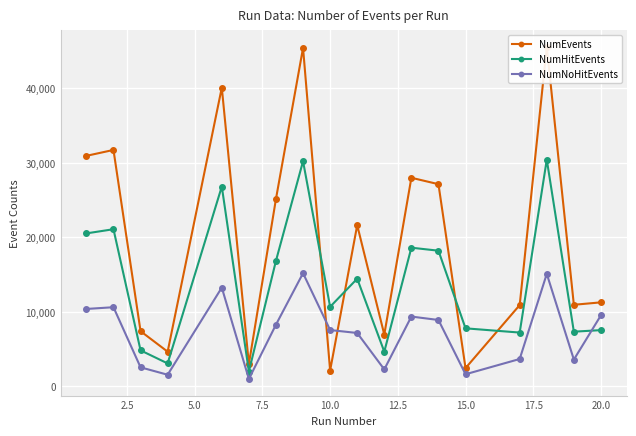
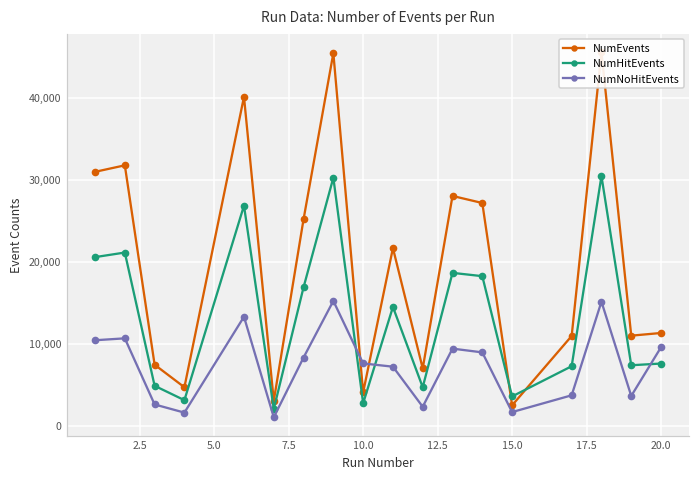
NumEvents, 10.0: 2,000 -> 4,000
NumHitEvents, 10.0: 11,000 -> 3,000
NumHitEvents, 15.0: 8,000 -> 4,000
